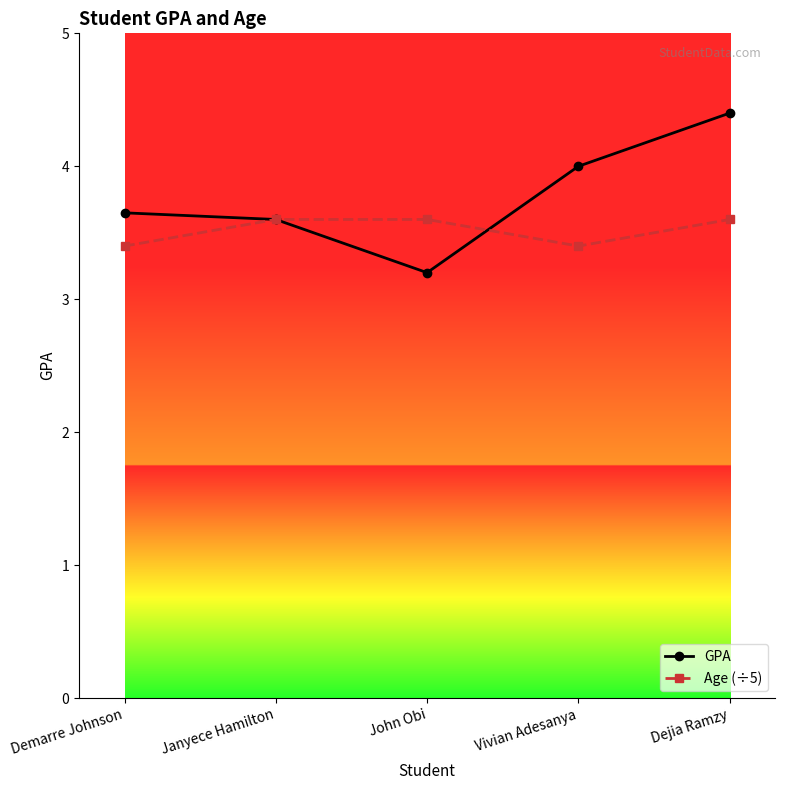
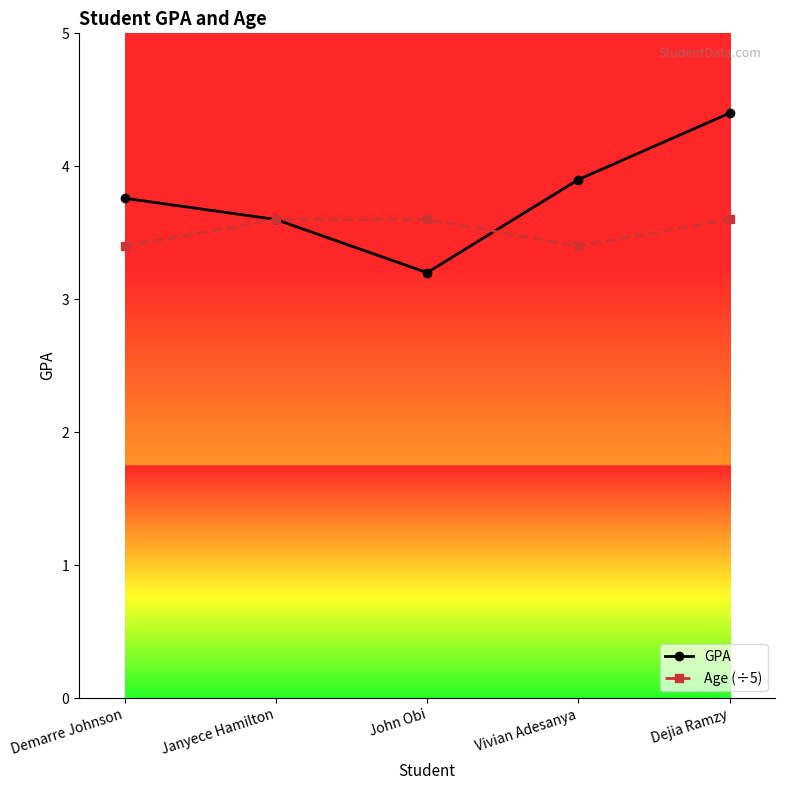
GPA, Demarre Johnson: 3.65 -> 3.76
GPA, Vivian Adesanya: 4.0 -> 3.9
